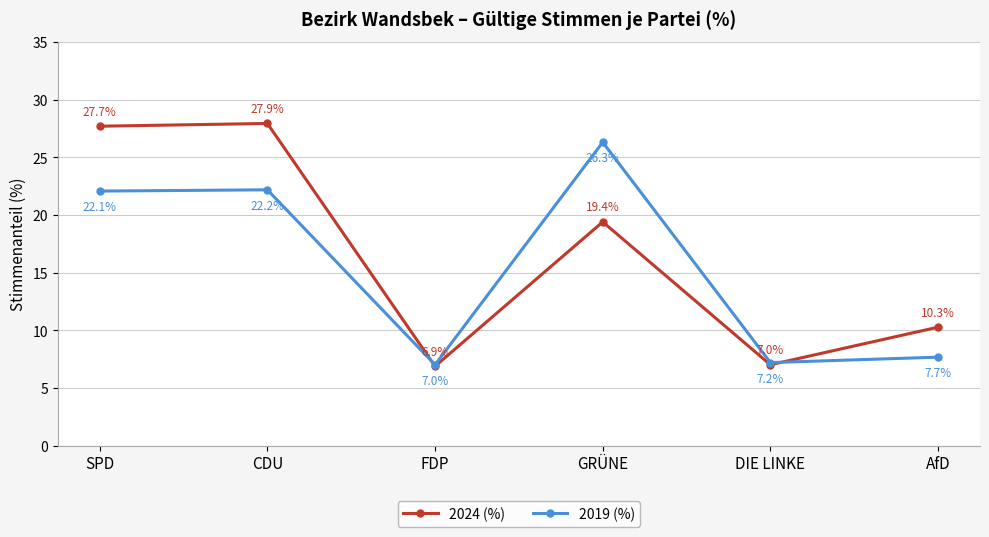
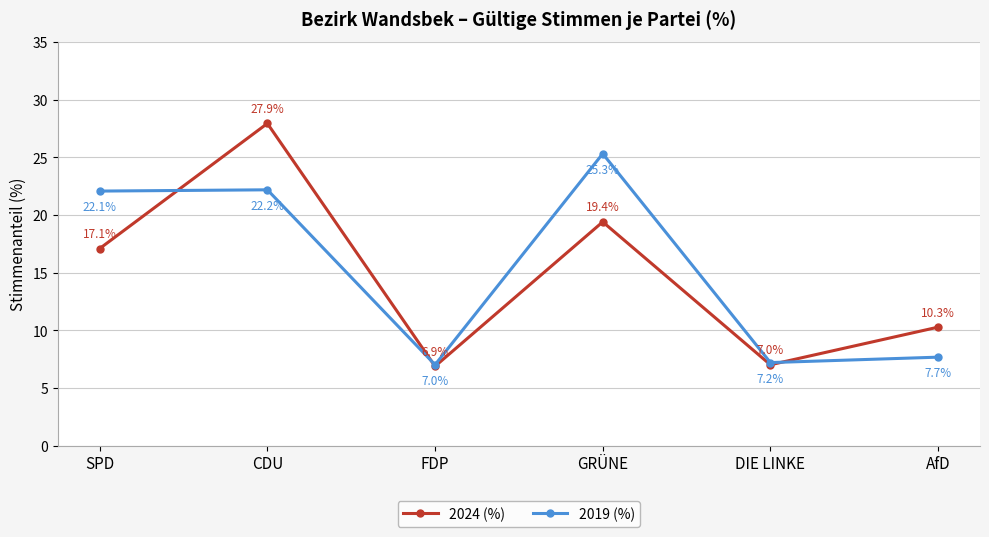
2024 (%), SPD: 27.7% -> 17.1%
2019 (%), GRÜNE: 26.3% -> 25.3%
